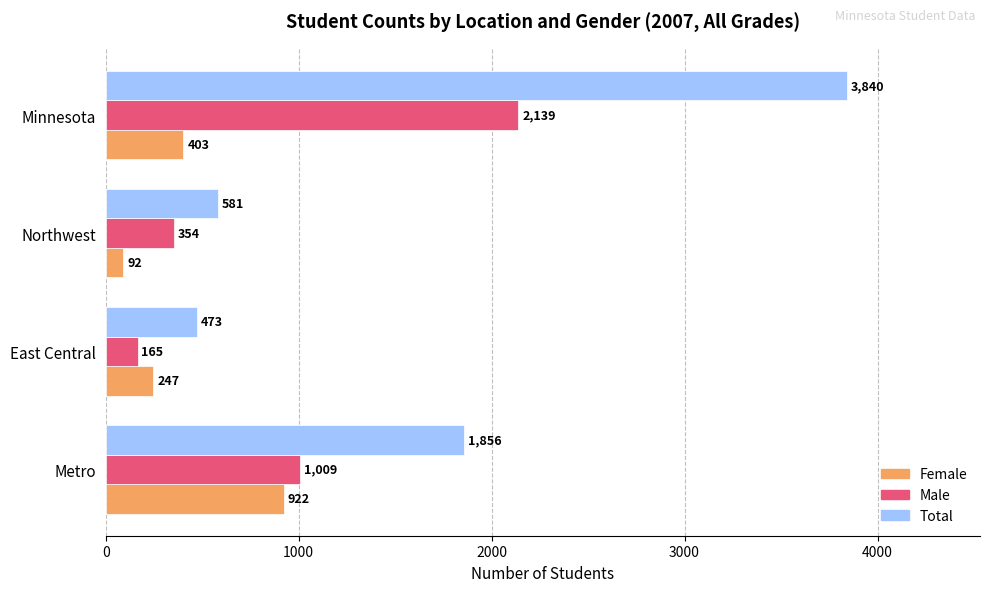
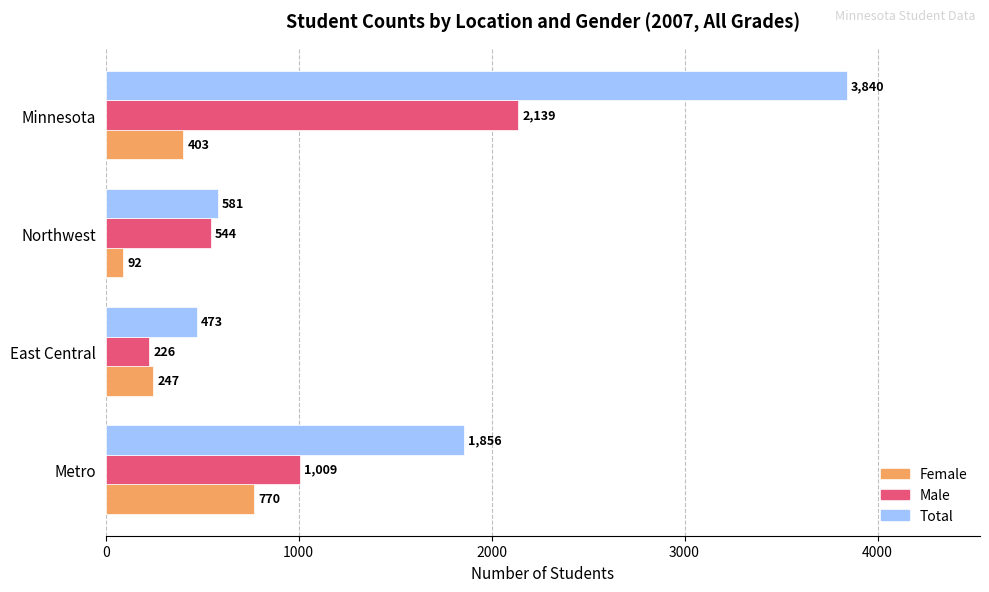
Male, Northwest: 354 -> 544
Male, East Central: 165 -> 226
Female, Metro: 922 -> 770
